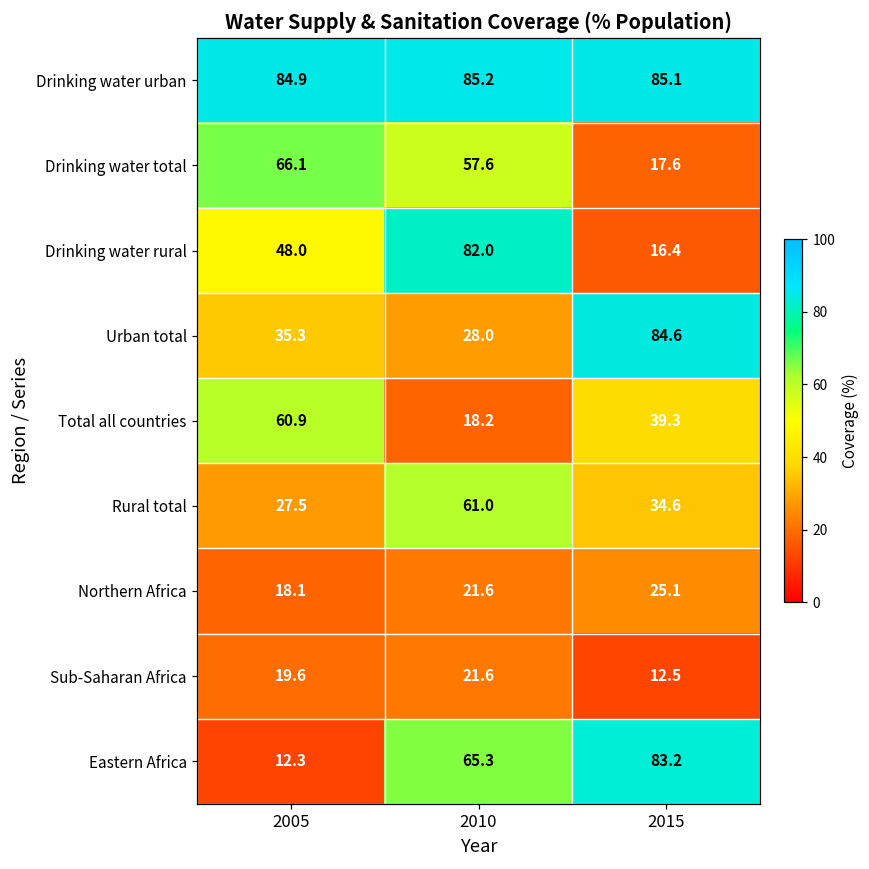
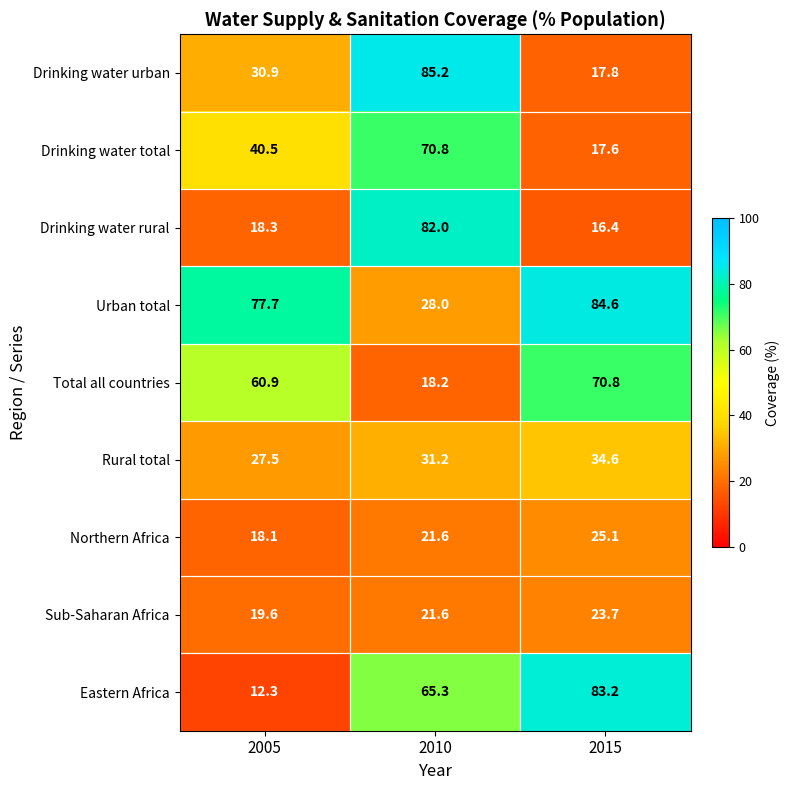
Drinking water urban, 2005: 84.9 -> 30.9
Drinking water urban, 2015: 85.1 -> 17.8
Drinking water total, 2005: 66.1 -> 40.5
Drinking water total, 2010: 57.6 -> 70.8
Drinking water rural, 2005: 48.0 -> 18.3
Urban total, 2005: 35.3 -> 77.7
Total all countries, 2015: 39.3 -> 70.8
Rural total, 2010: 61.0 -> 31.2
Sub-Saharan Africa, 2015: 12.5 -> 23.7
